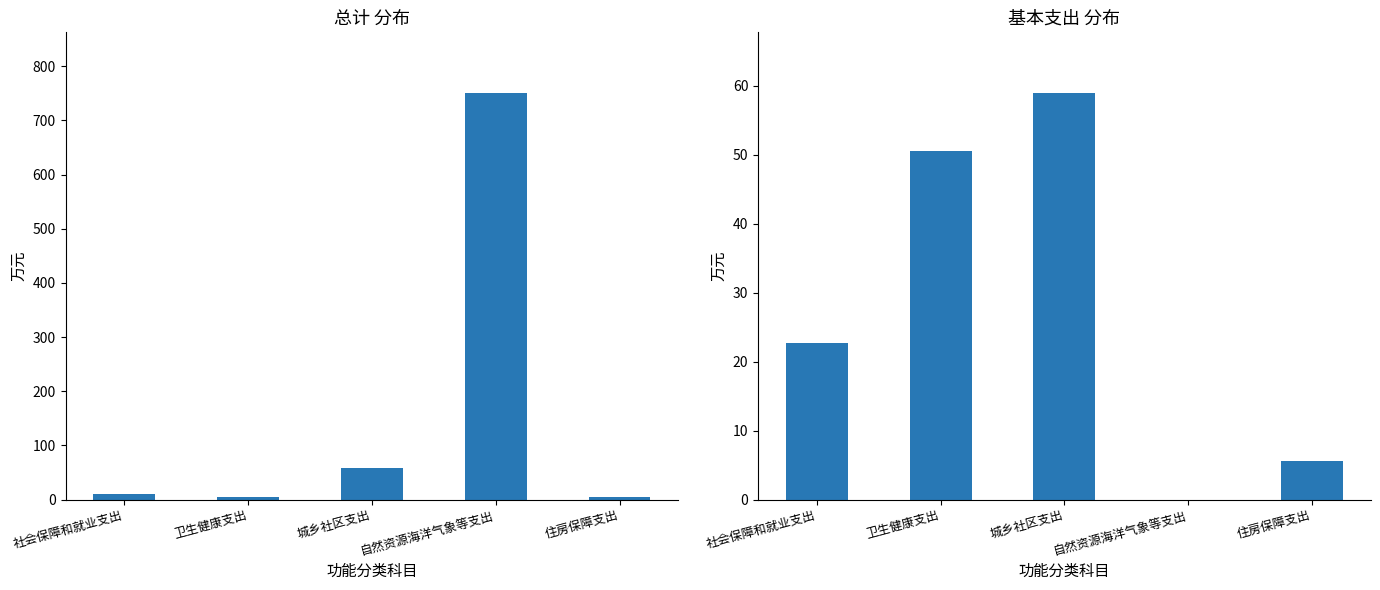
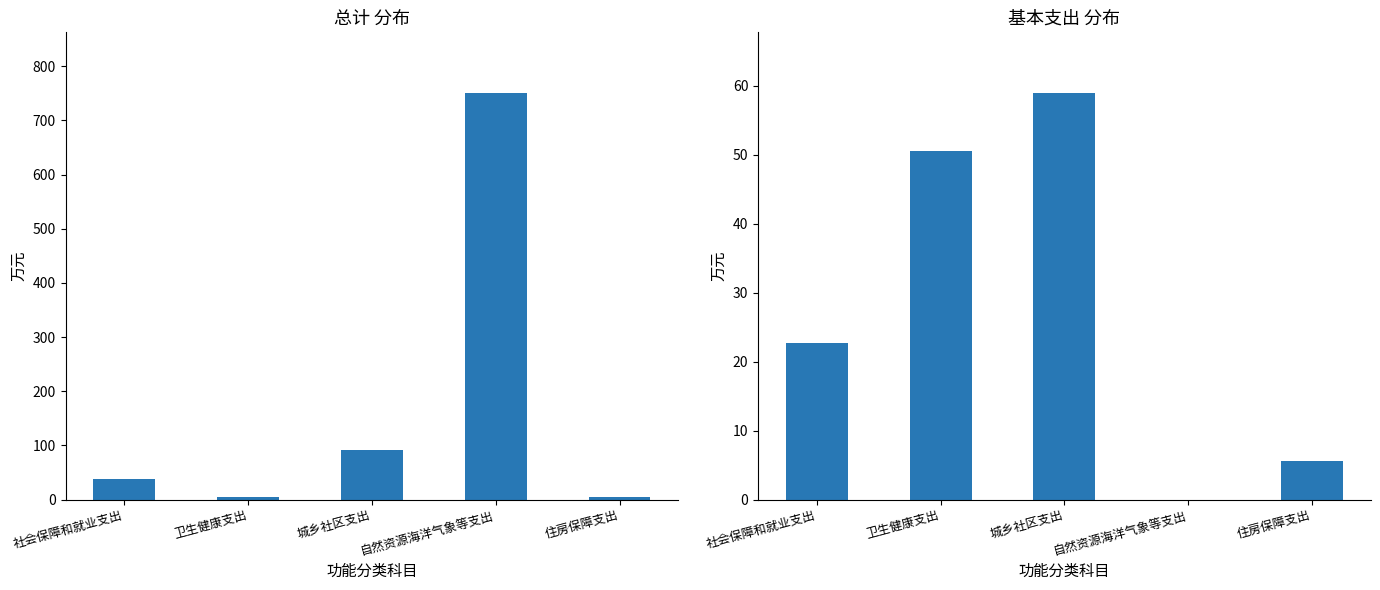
总计 分布, 社会保障和就业支出: 10 -> 40
总计 分布, 城乡社区支出: 60 -> 90
